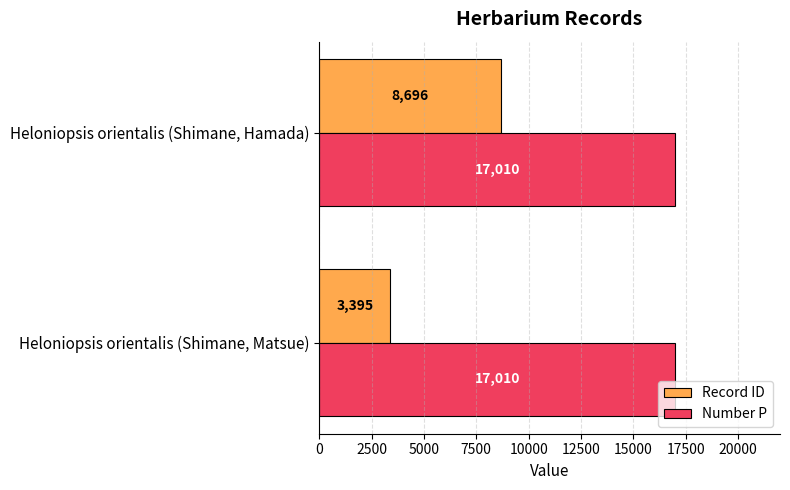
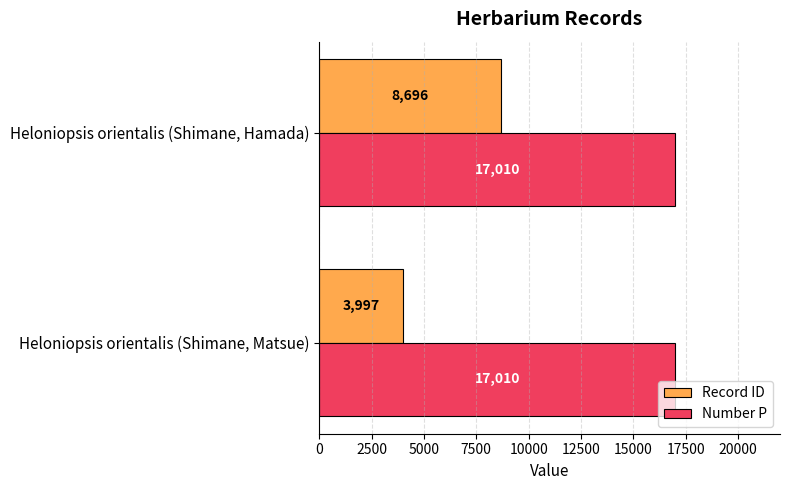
Record ID, Heloniopsis orientalis (Shimane, Matsue): 3,395 -> 3,997
